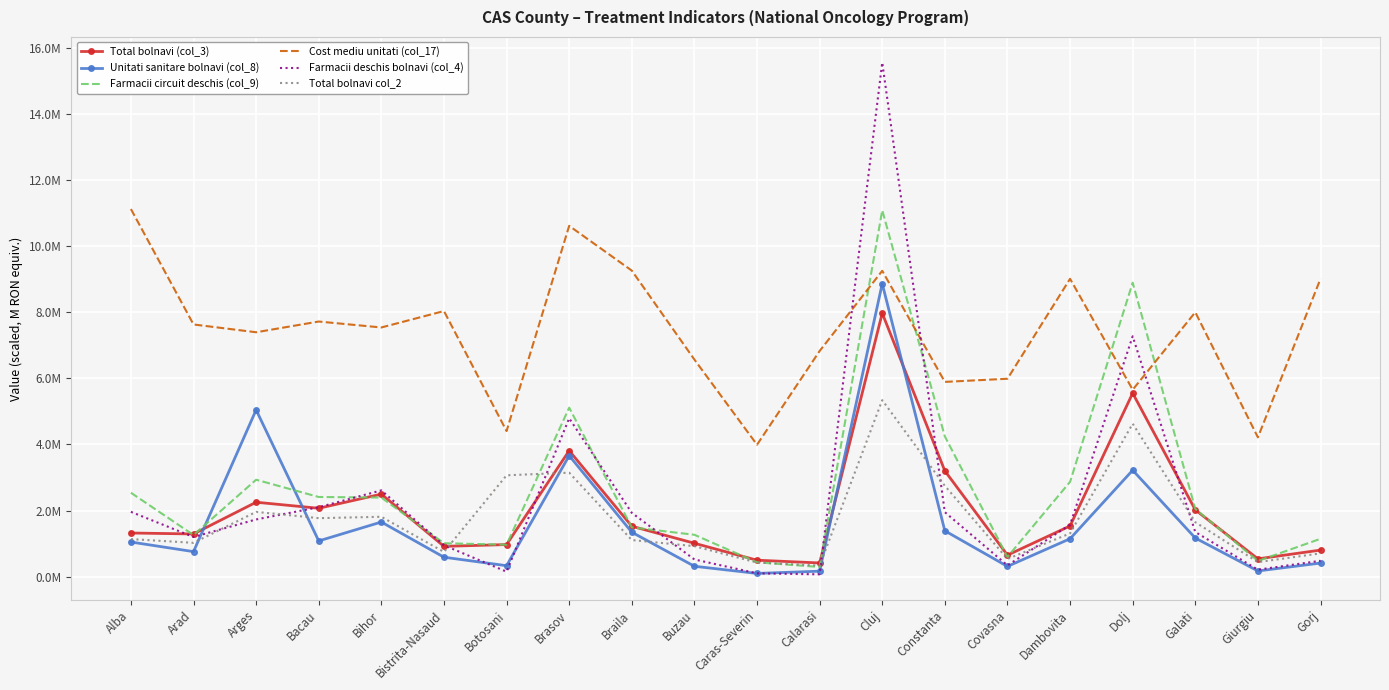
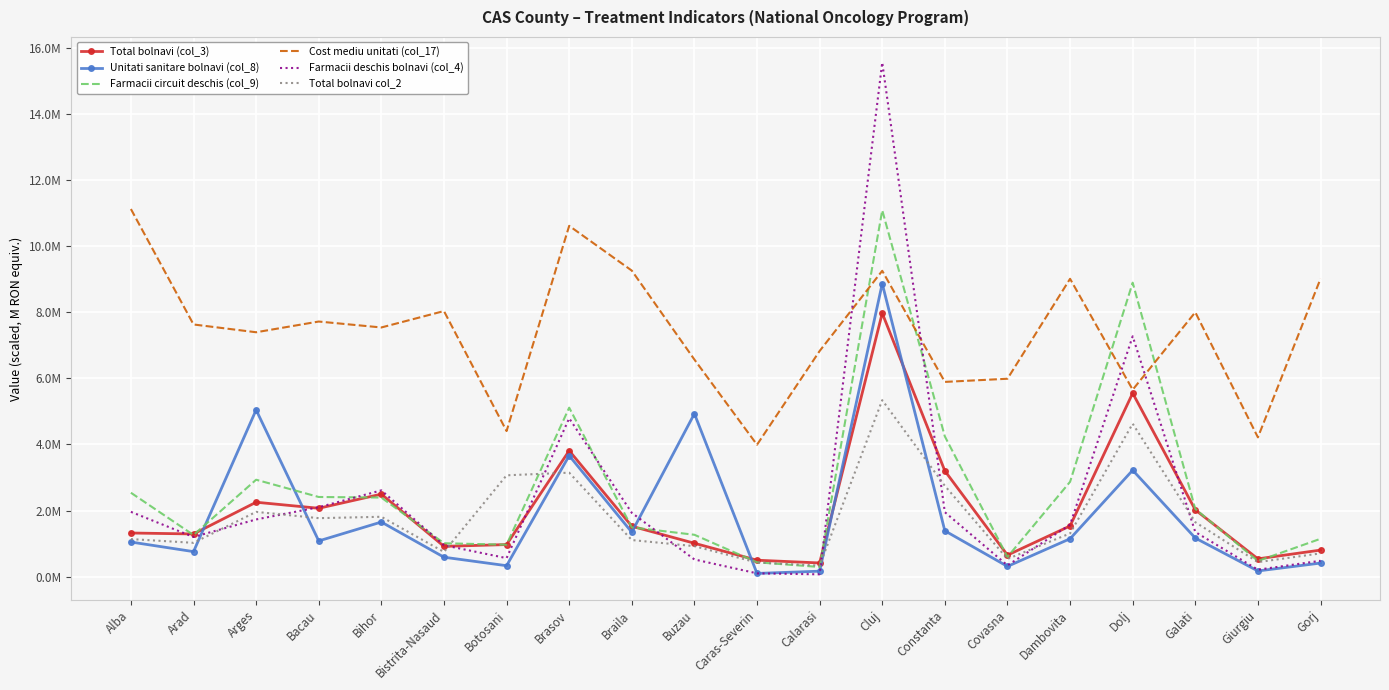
Farmacii deschis bolnavi (col_4), Botosani: 200000 -> 600000
Unitati sanitare bolnavi (col_8), Buzau: 300000 -> 4900000
